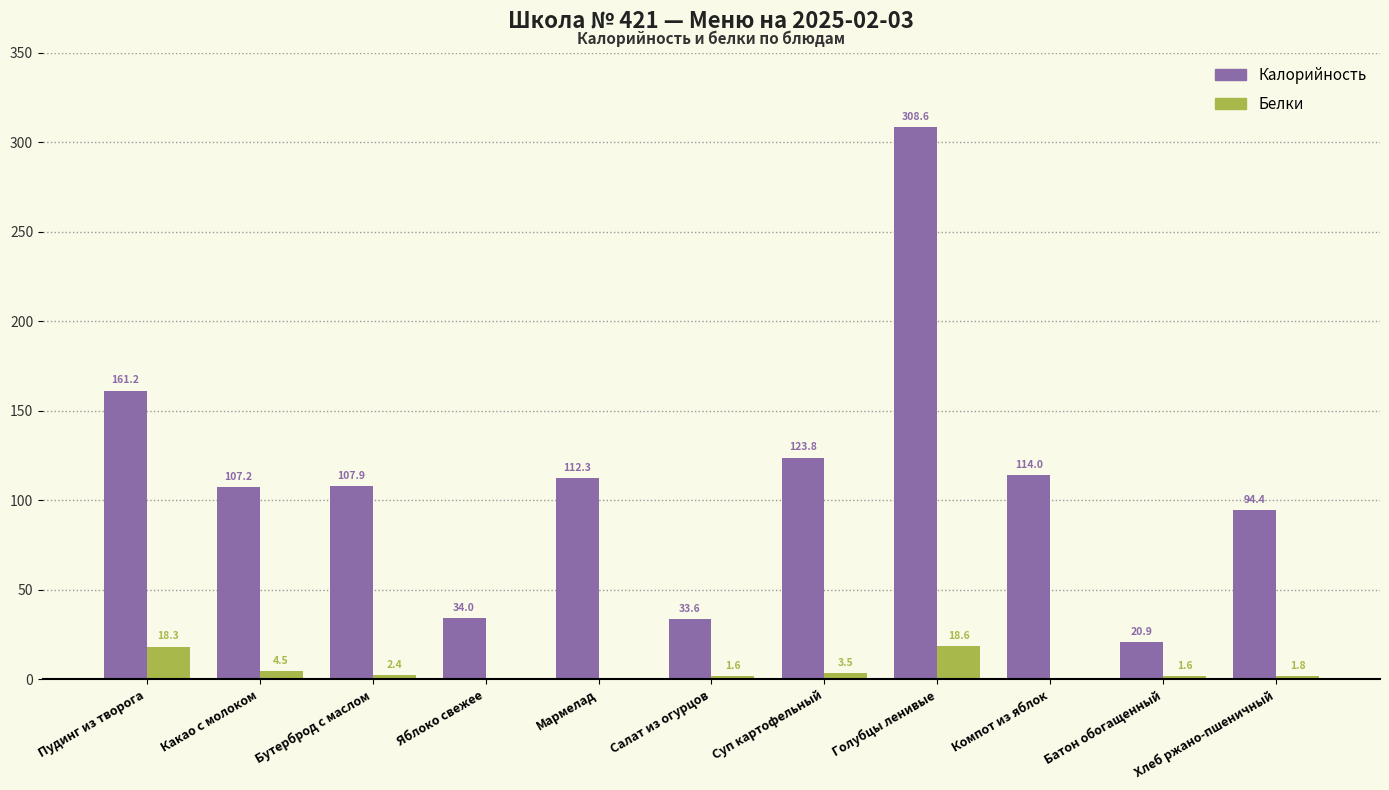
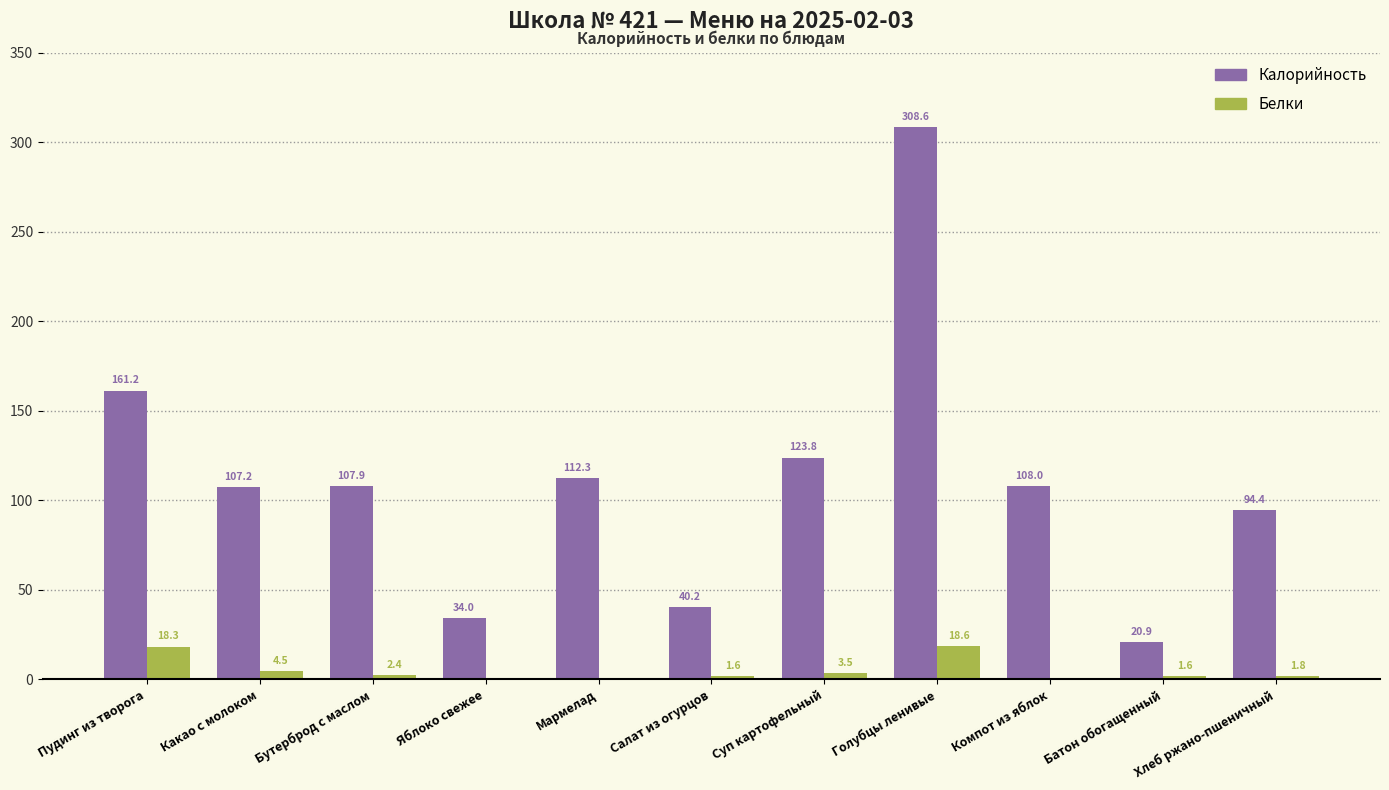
Калорийность, Салат из огурцов: 33.6 -> 40.2
Калорийность, Компот из яблок: 114.0 -> 108.0
